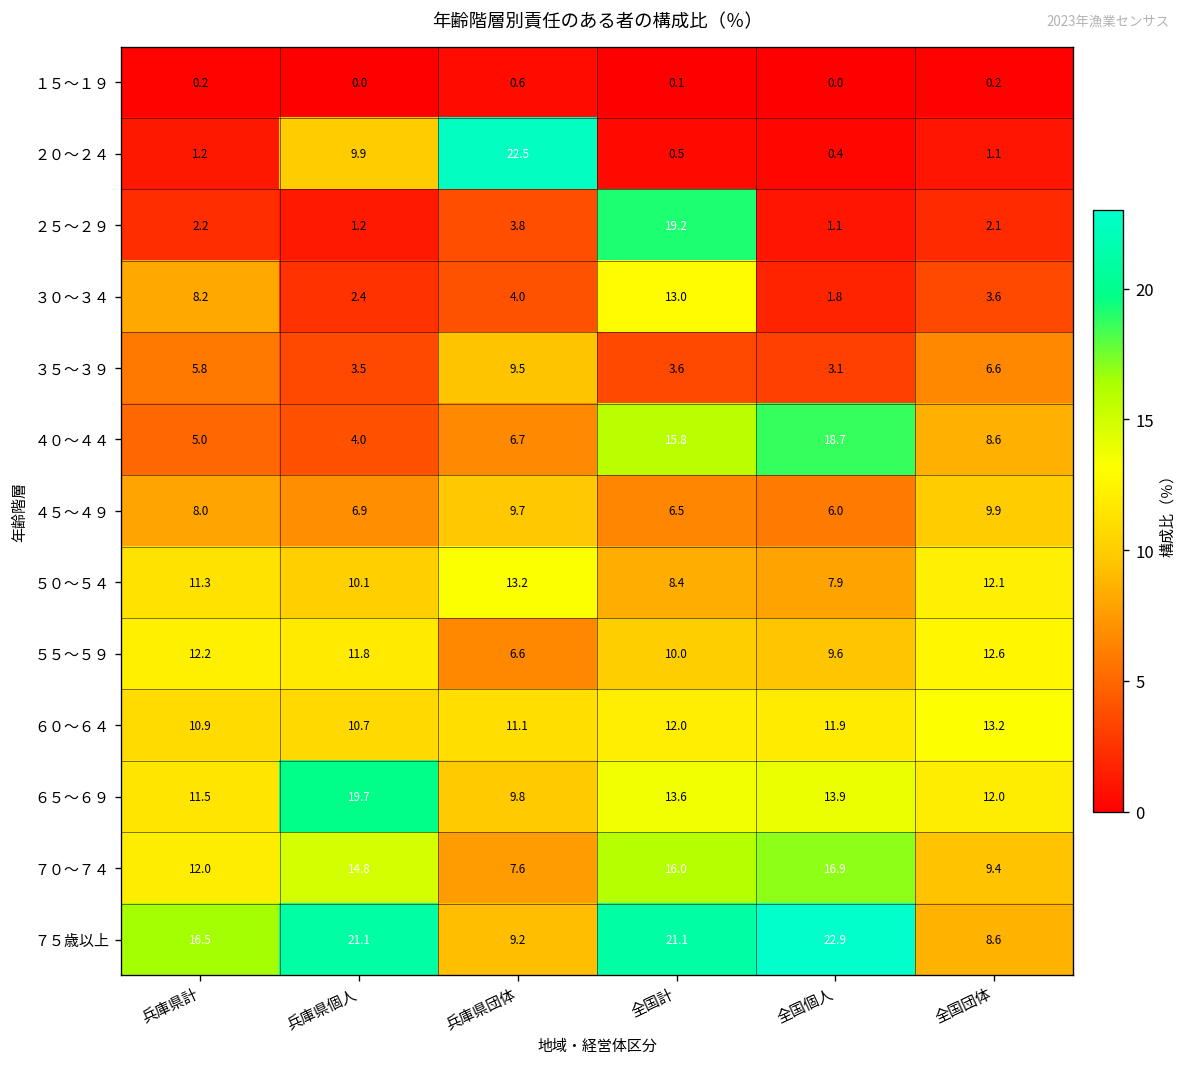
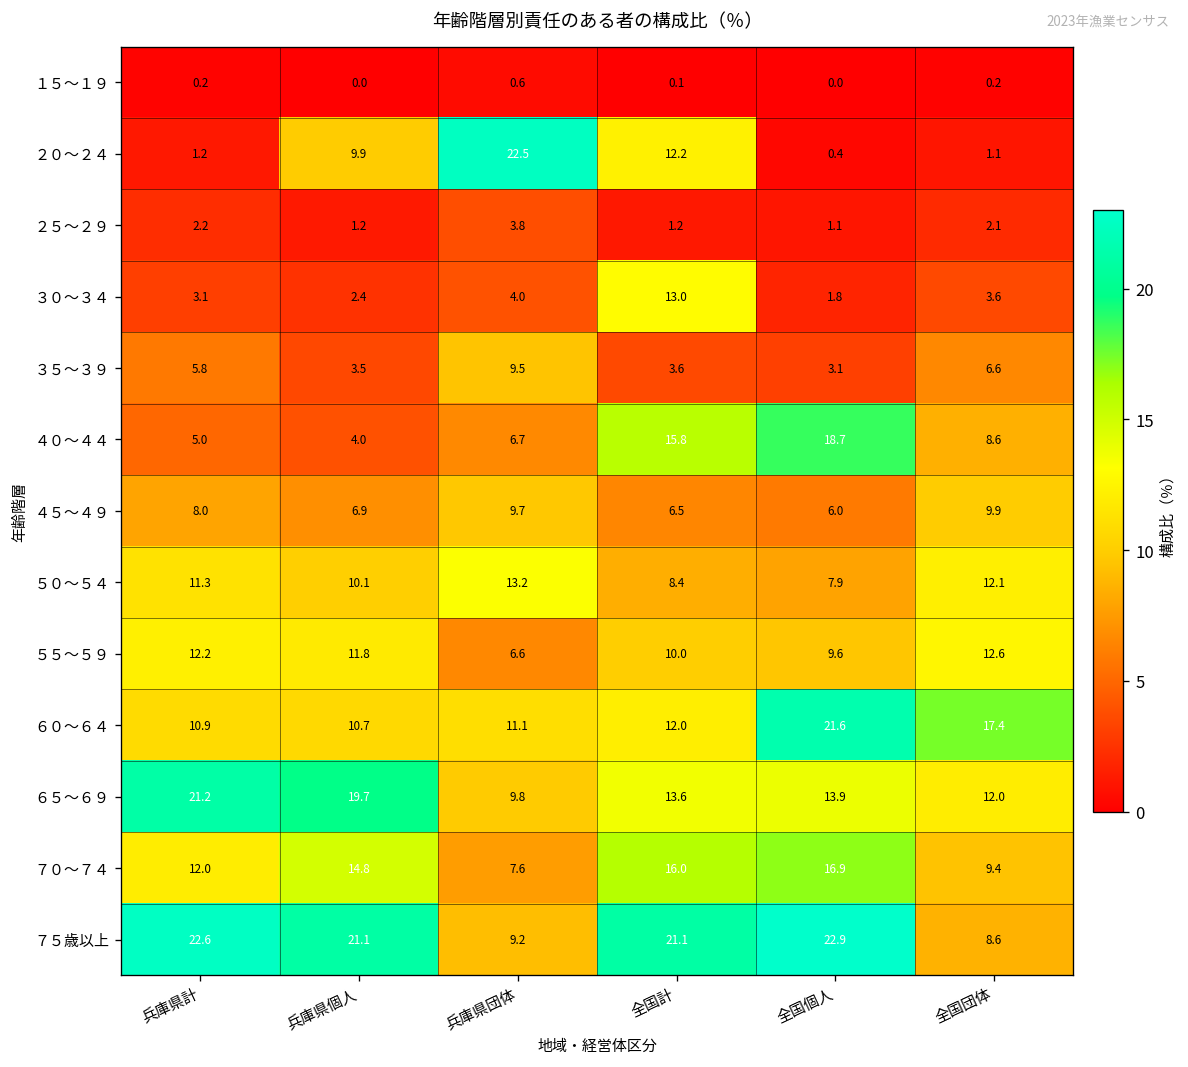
２０～２４, 全国計: 0.5 -> 12.2
２５～２９, 全国計: 19.2 -> 1.2
３０～３４, 兵庫県計: 8.2 -> 3.1
６０～６４, 全国個人: 11.9 -> 21.6
６０～６４, 全国団体: 13.2 -> 17.4
６５～６９, 兵庫県計: 11.5 -> 21.2
７５歳以上, 兵庫県計: 16.5 -> 22.6
